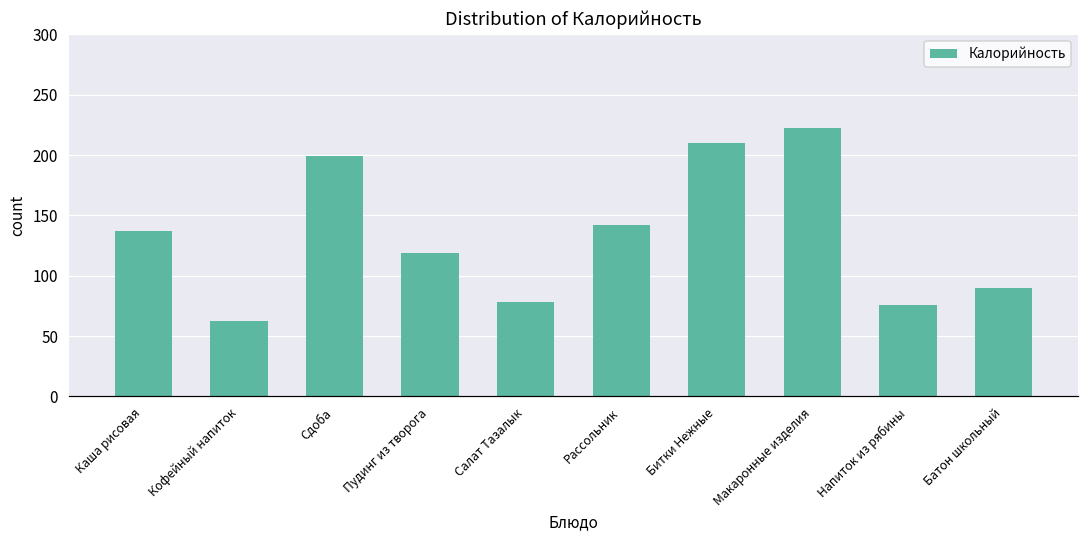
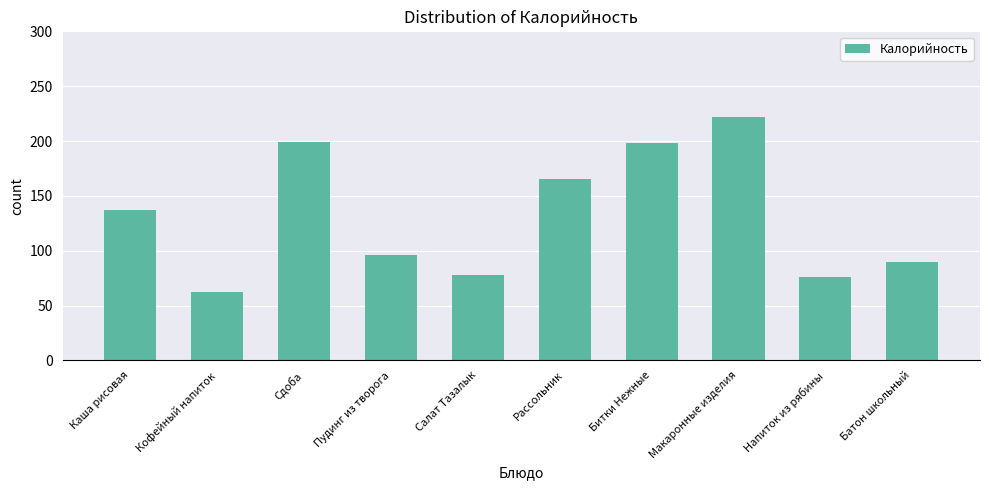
Пудинг из творога: 119 -> 96
Рассольник: 142 -> 166
Битки Нежные: 210 -> 198
